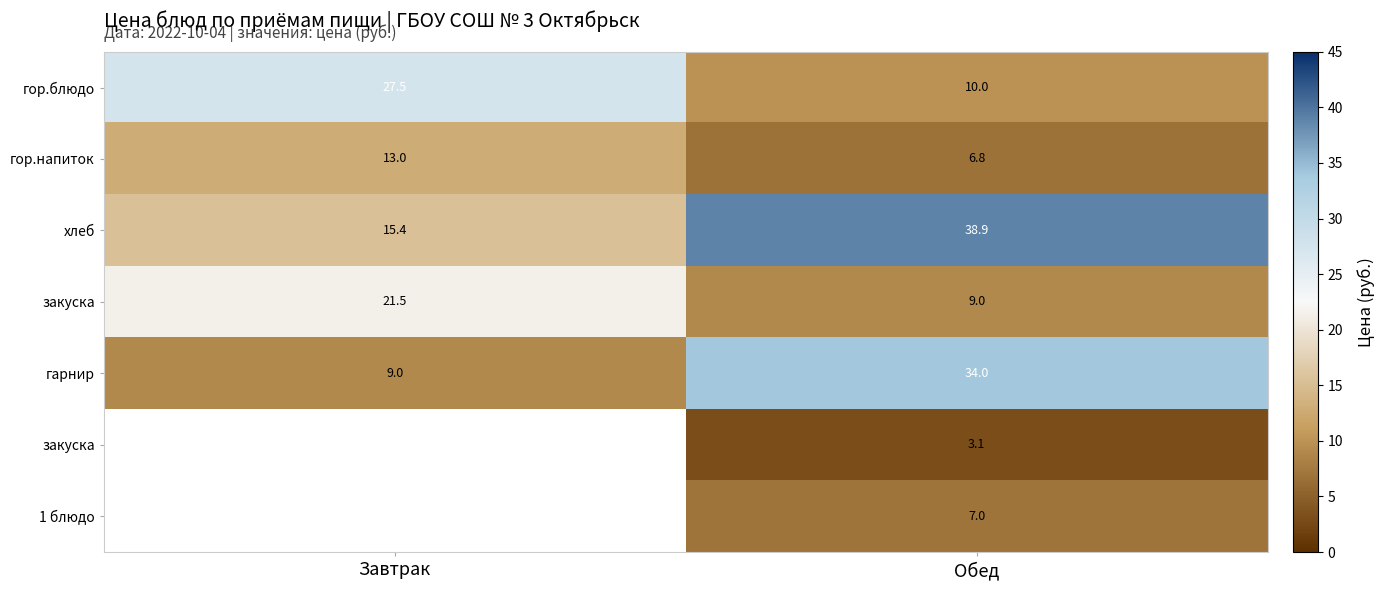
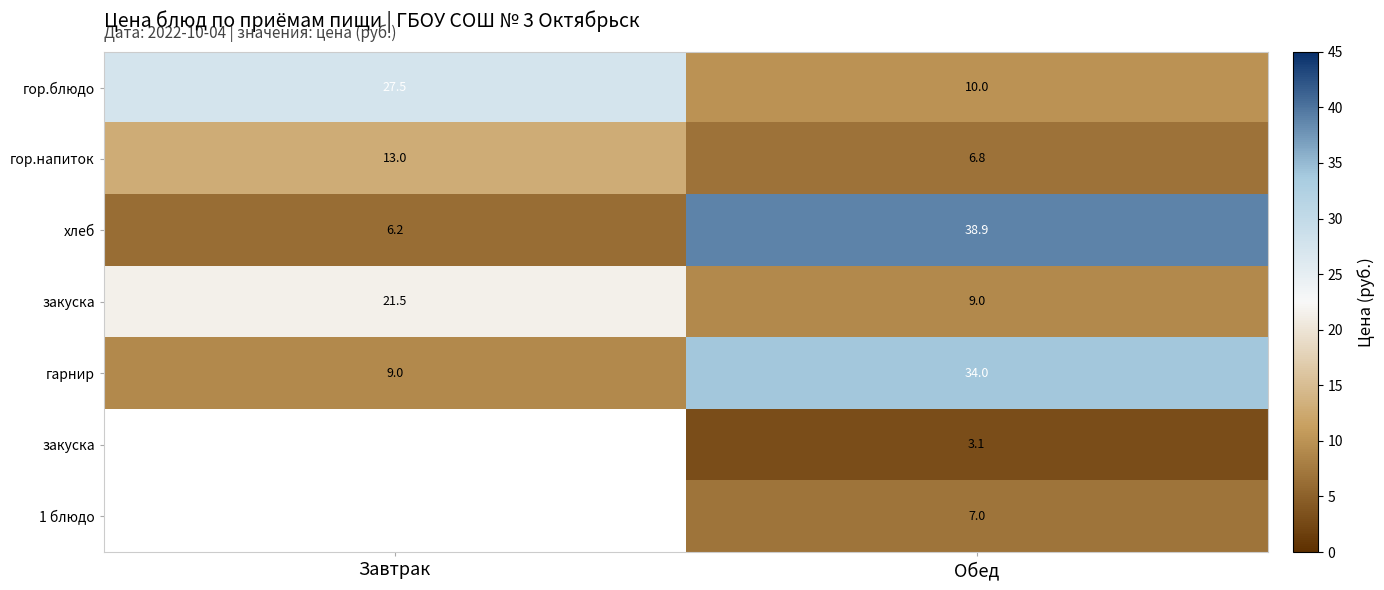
хлеб, Завтрак: 15.4 -> 6.2
